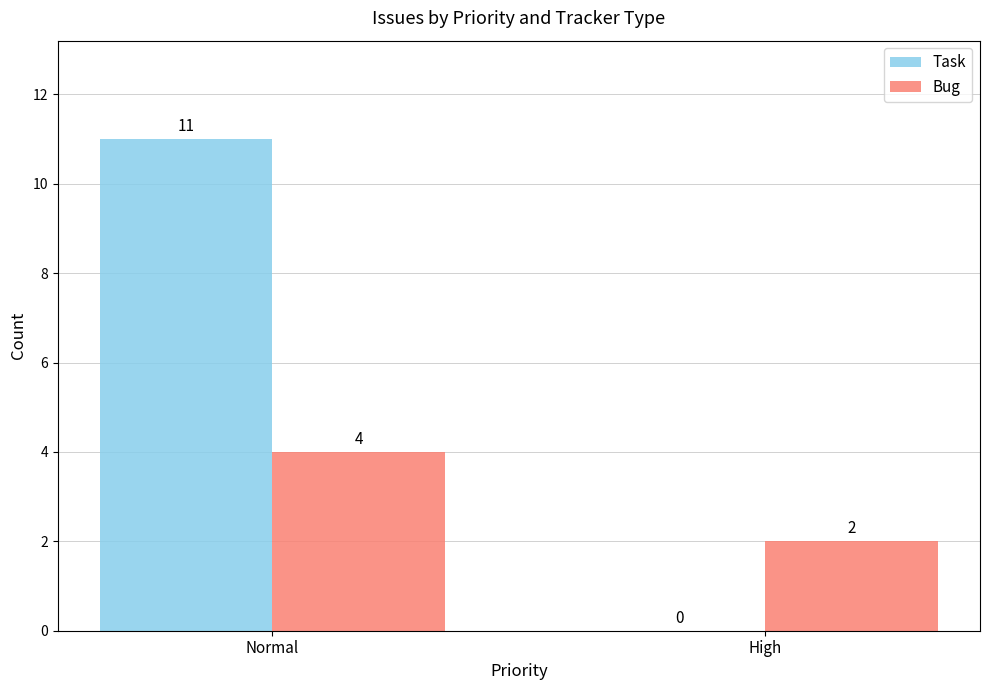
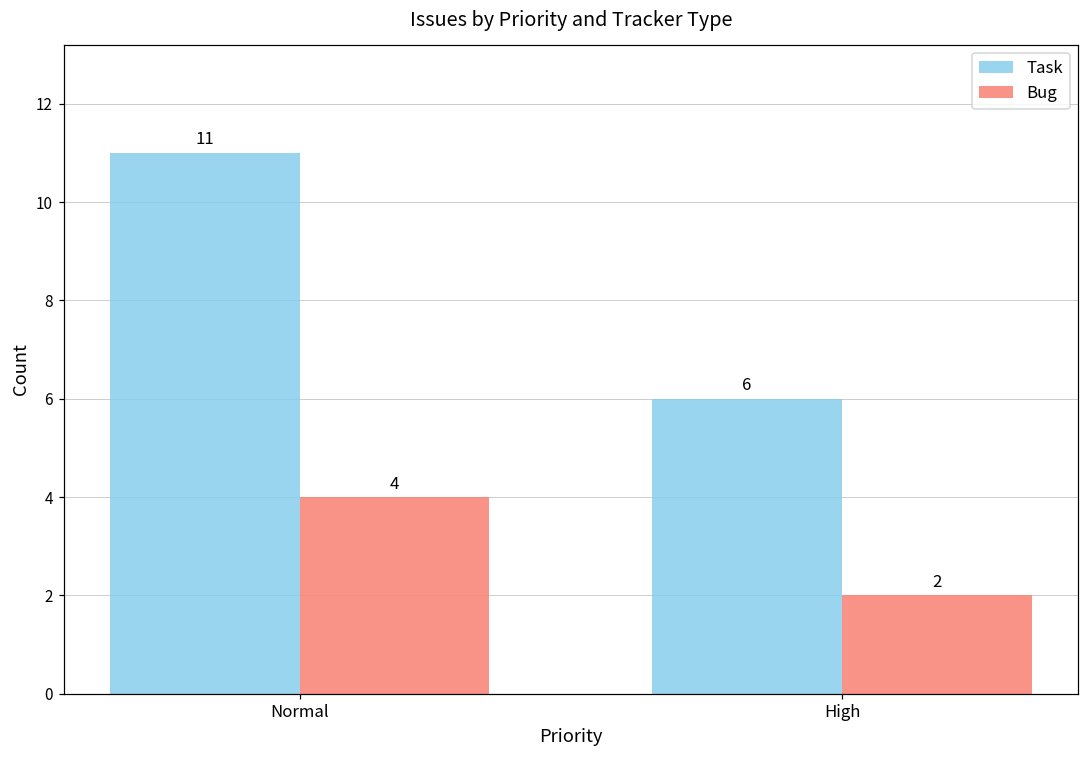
Task, High: 0 -> 6
